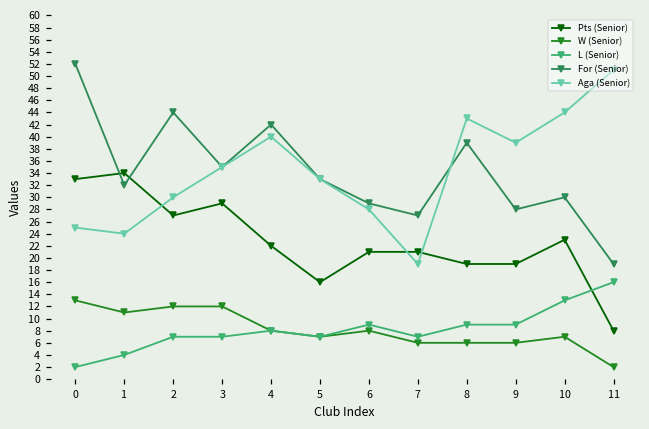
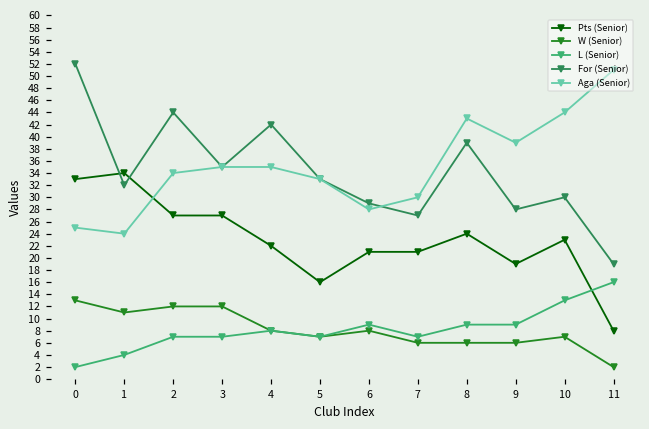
Aga (Senior), 2: 30 -> 34
Pts (Senior), 3: 29 -> 27
Aga (Senior), 4: 40 -> 35
Aga (Senior), 7: 19 -> 30
Pts (Senior), 8: 19 -> 24
